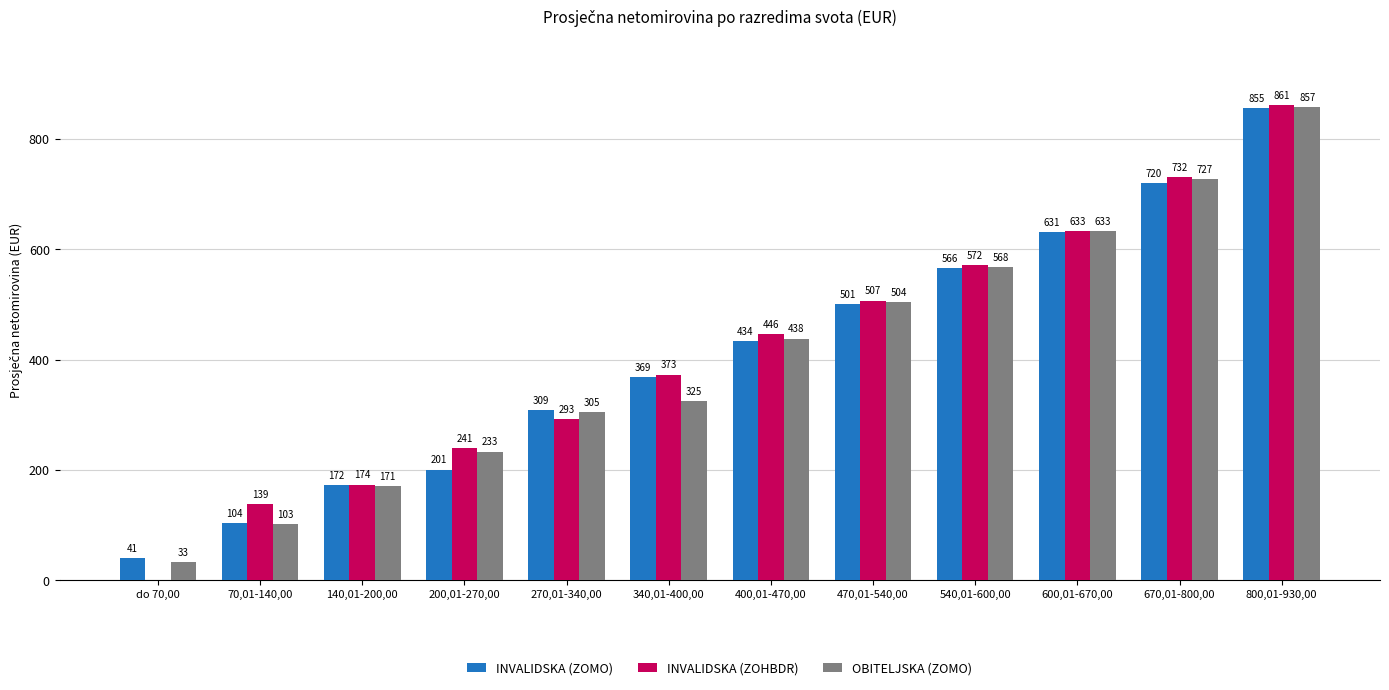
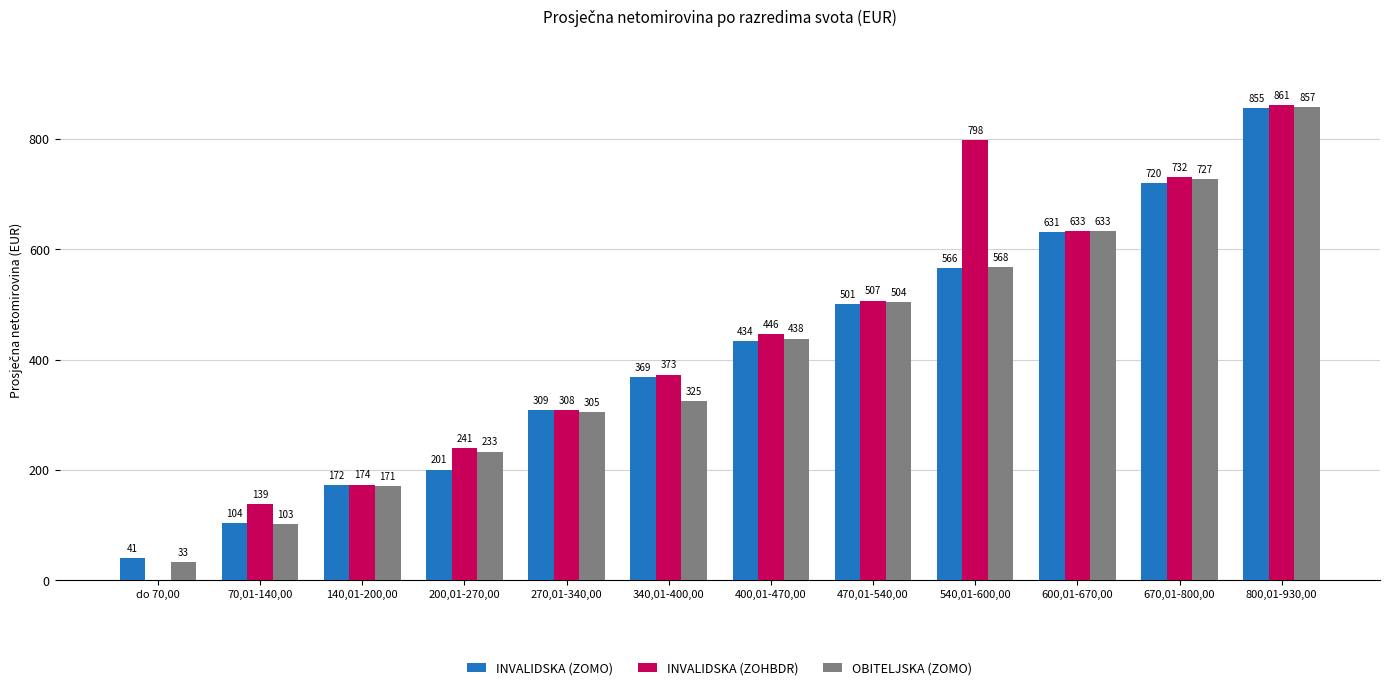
INVALIDSKA (ZOHBDR), 270,01-340,00: 293 -> 308
INVALIDSKA (ZOHBDR), 540,01-600,00: 572 -> 798
